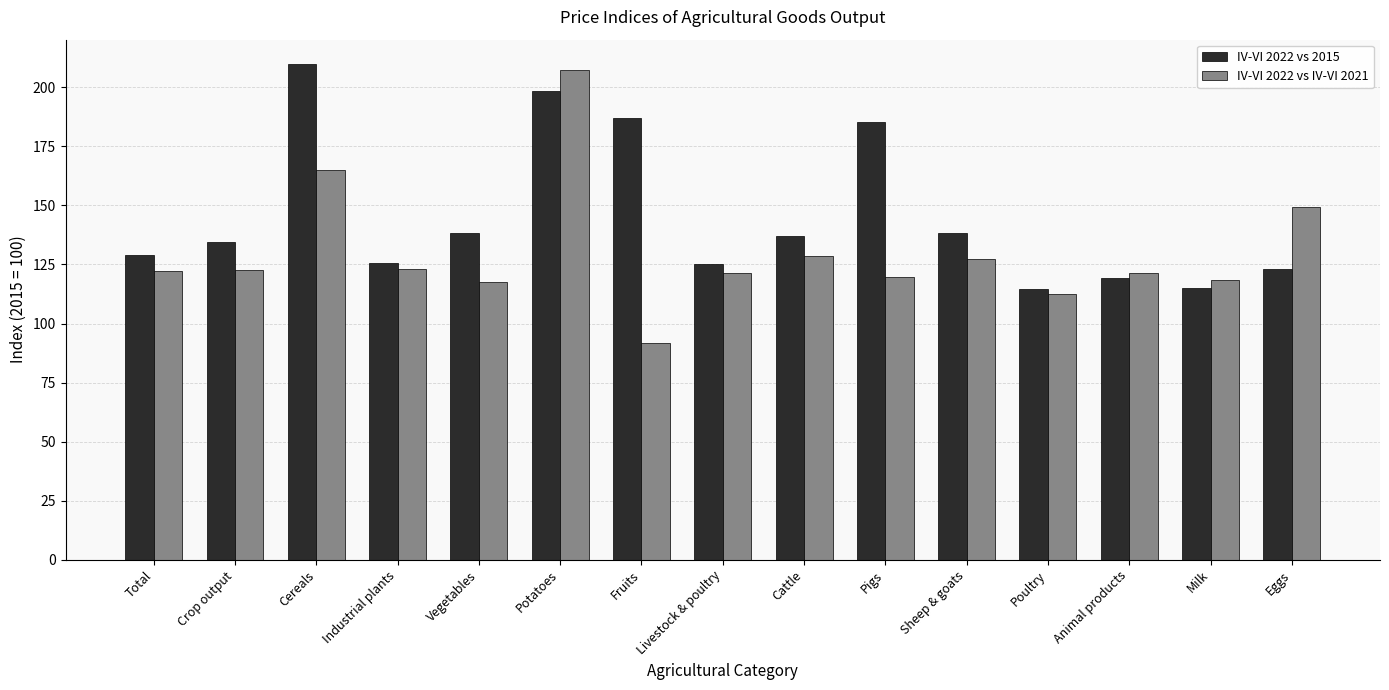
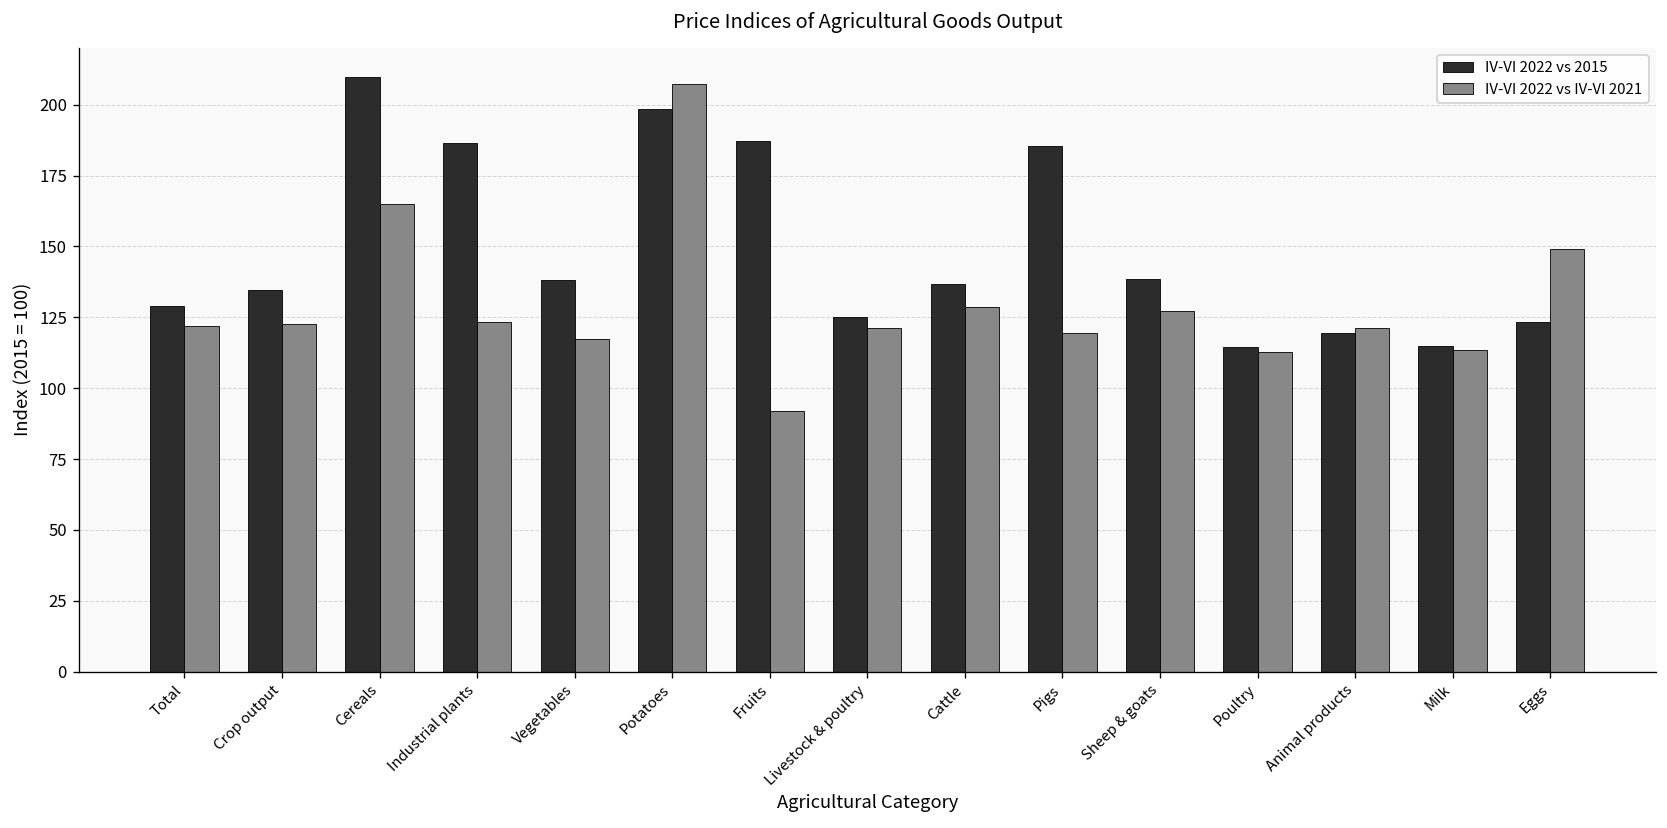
IV-VI 2022 vs 2015, Industrial plants: 126 -> 187
IV-VI 2022 vs IV-VI 2021, Milk: 118 -> 114
